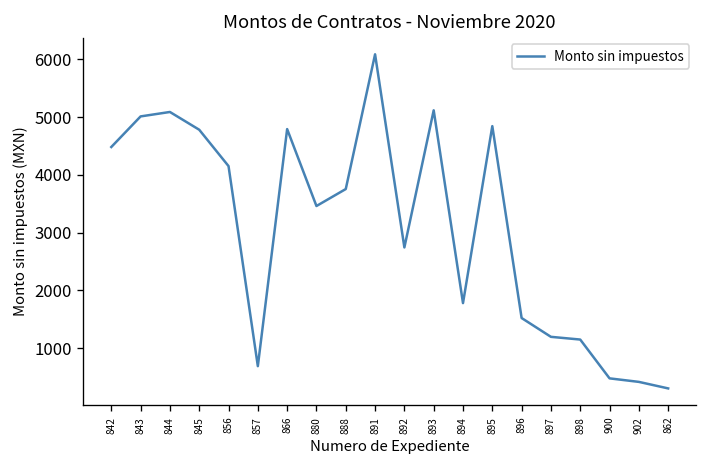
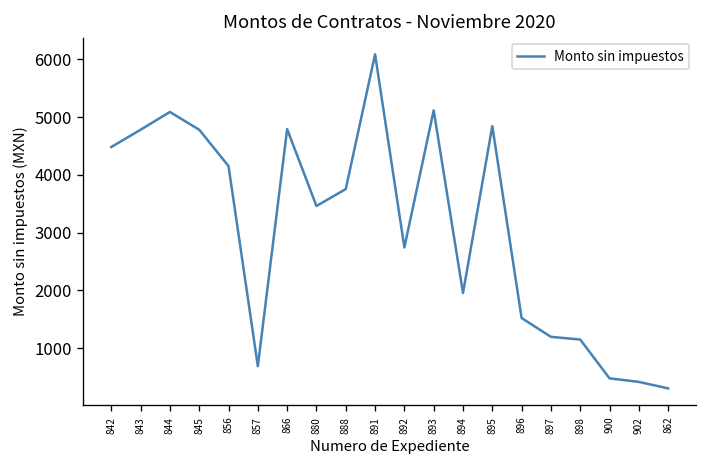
843: 5000 -> 4800
894: 1800 -> 2000
